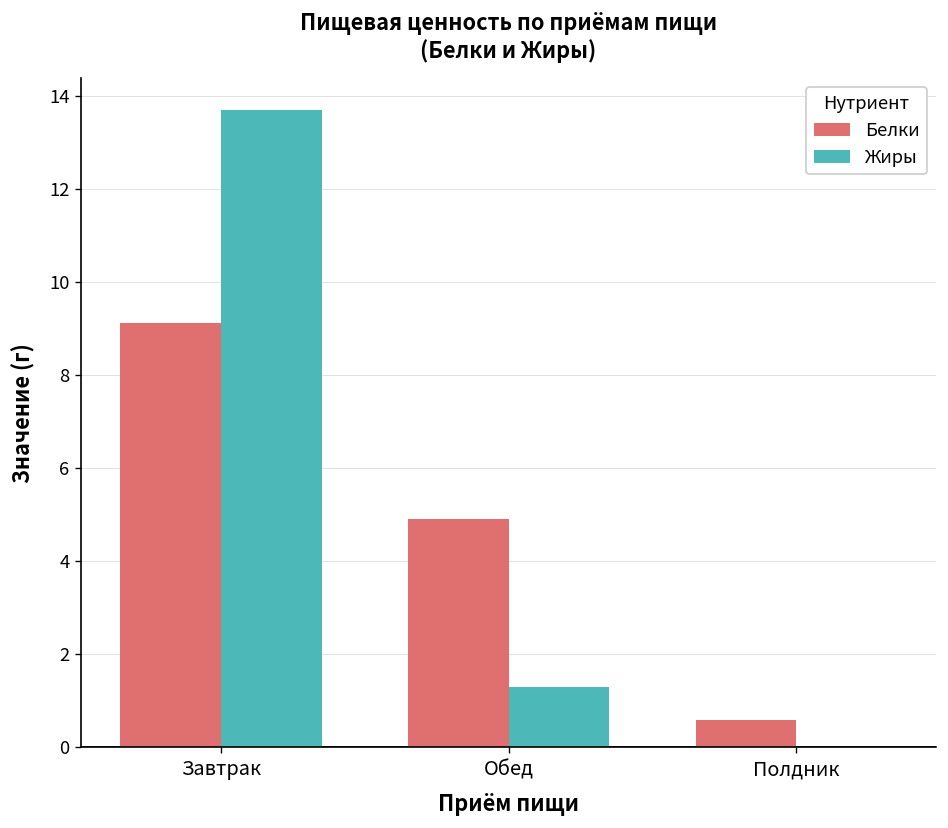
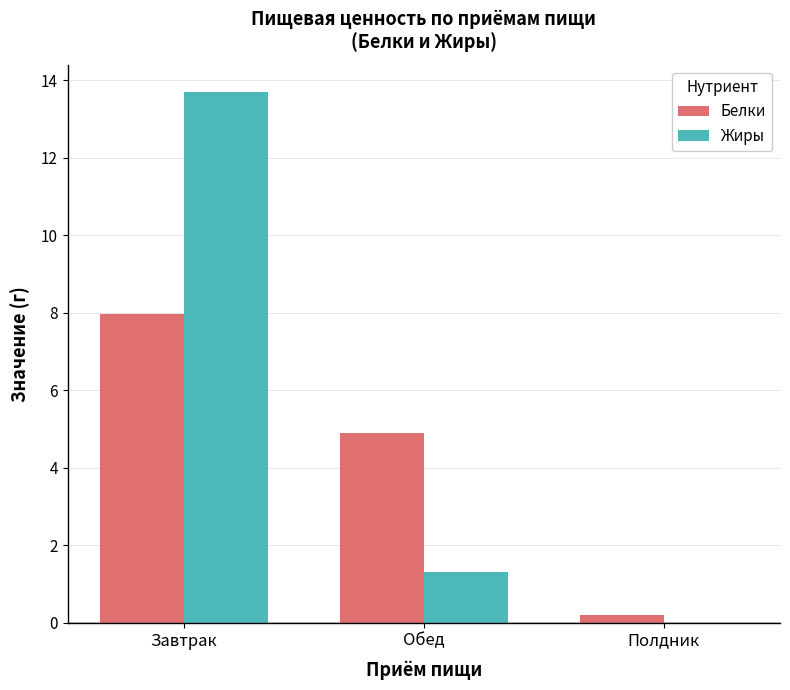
Белки, Завтрак: 9.1 -> 8.0
Белки, Полдник: 0.6 -> 0.2
